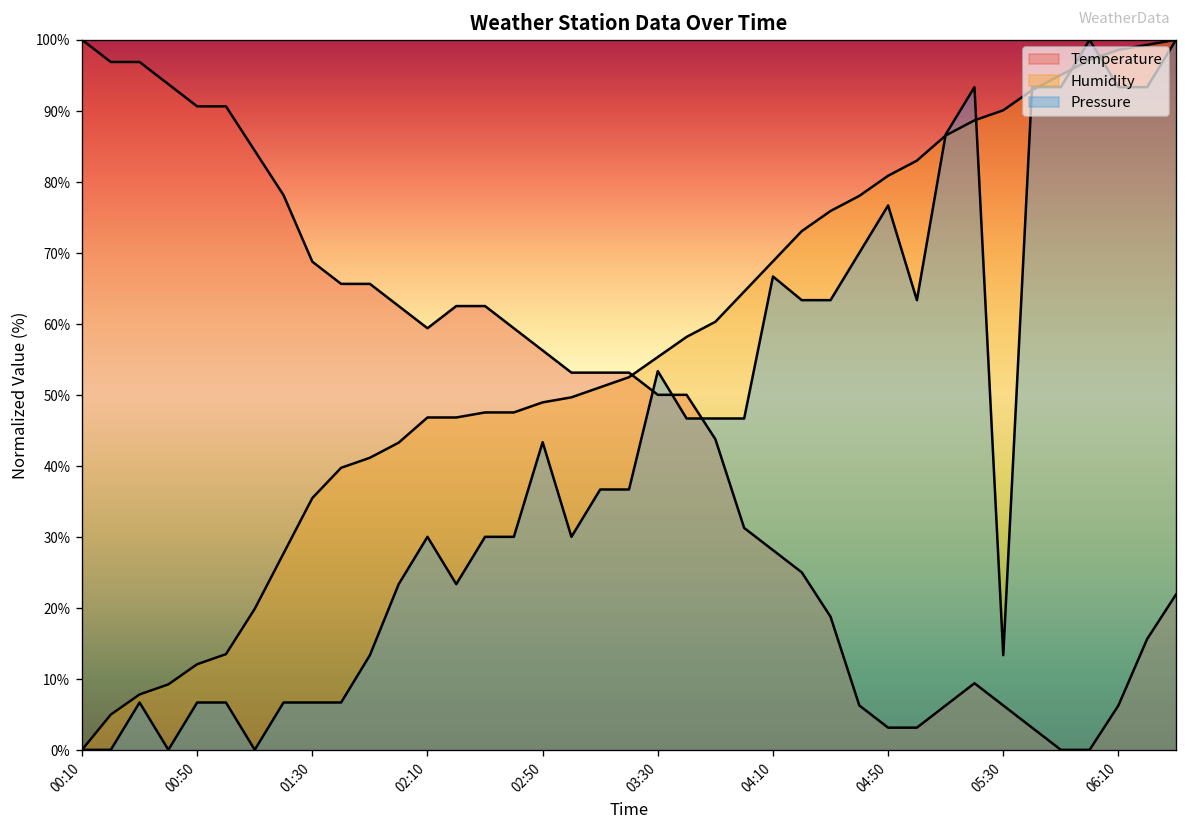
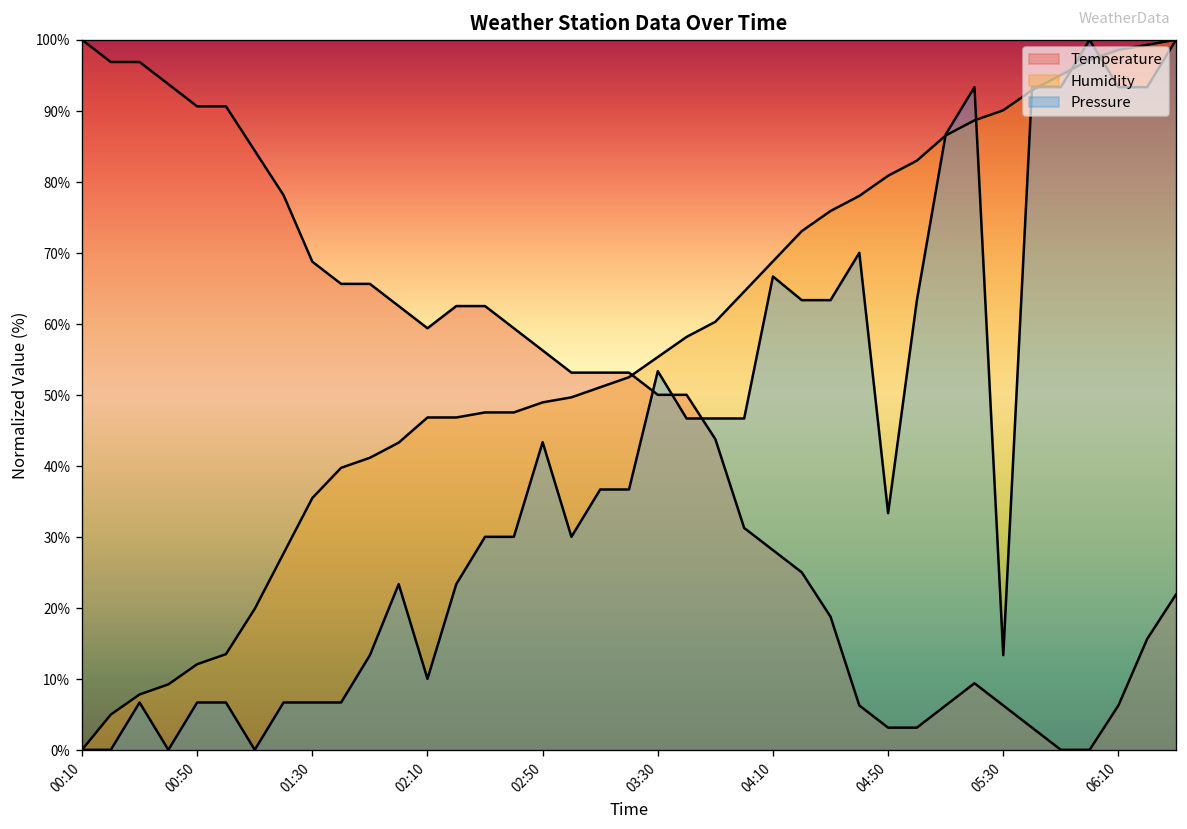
Pressure, 02:10: 30% -> 10%
Pressure, 04:50: 77% -> 33%
